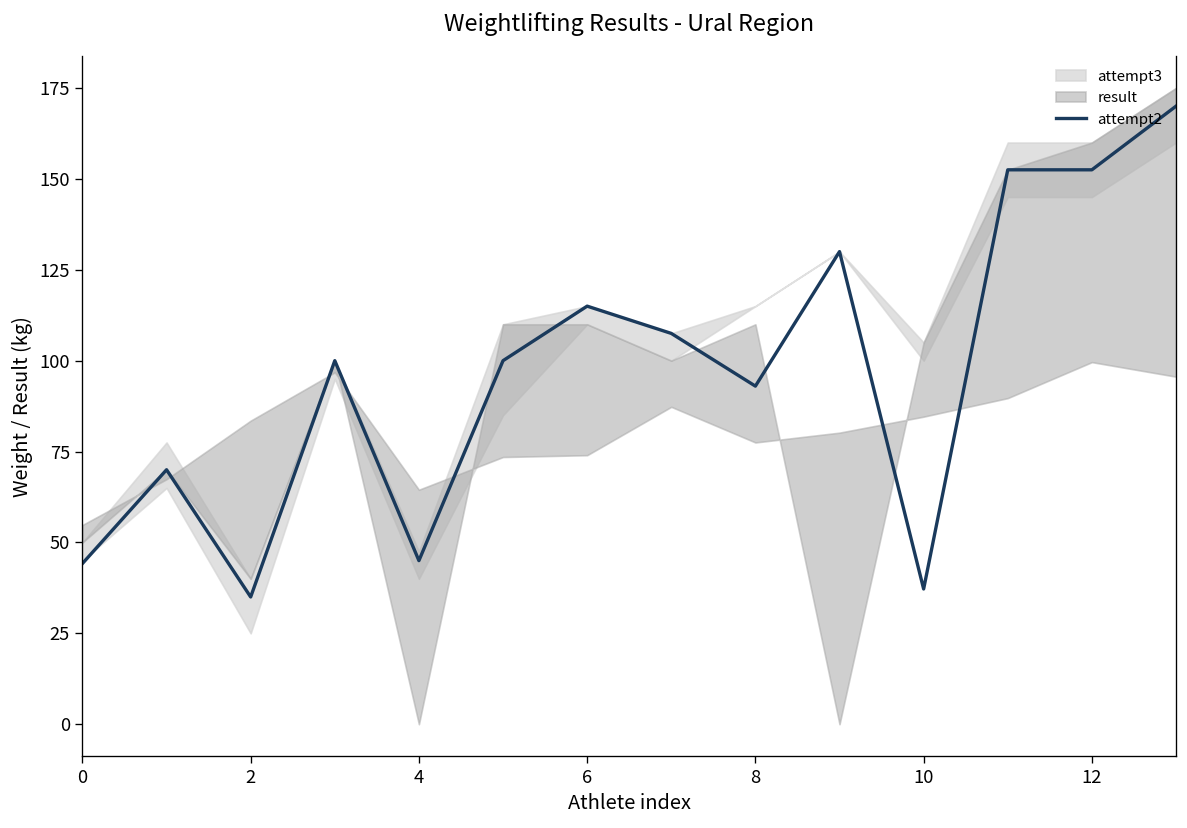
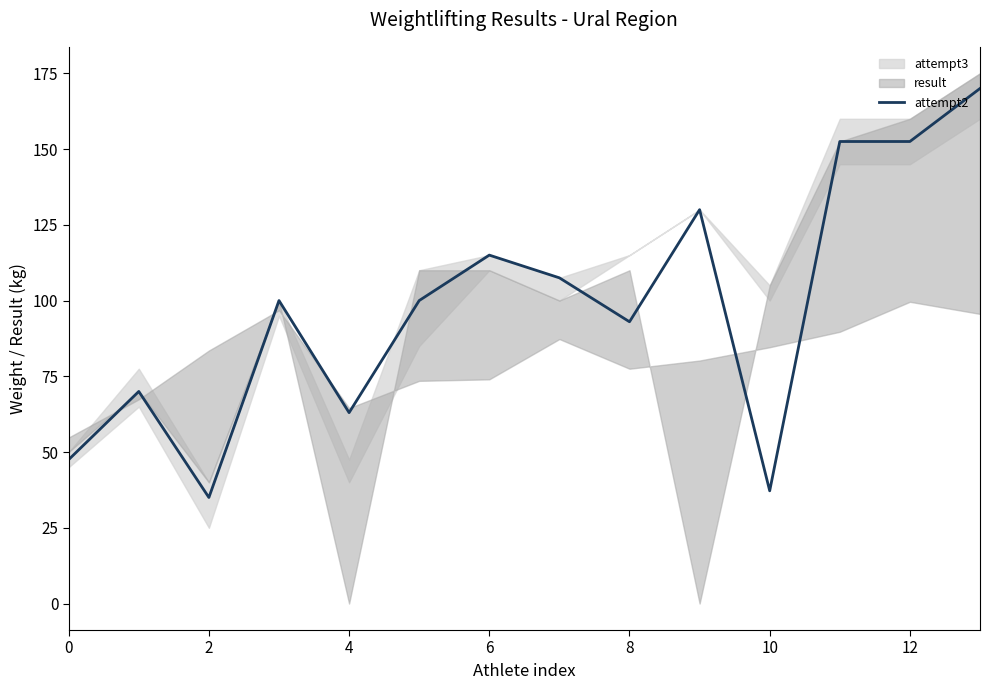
attempt2, 0: 44 -> 48
attempt2, 4: 45 -> 63
